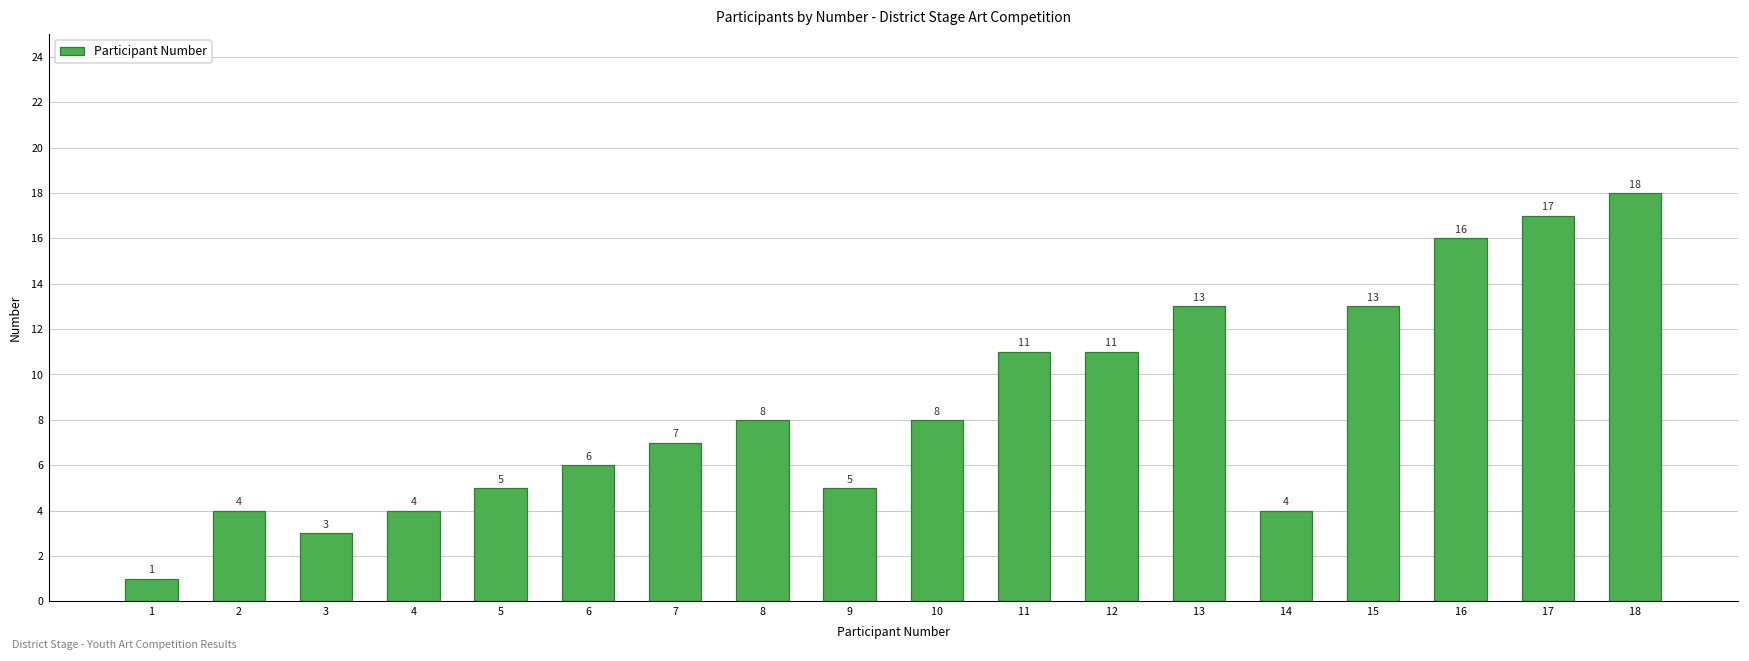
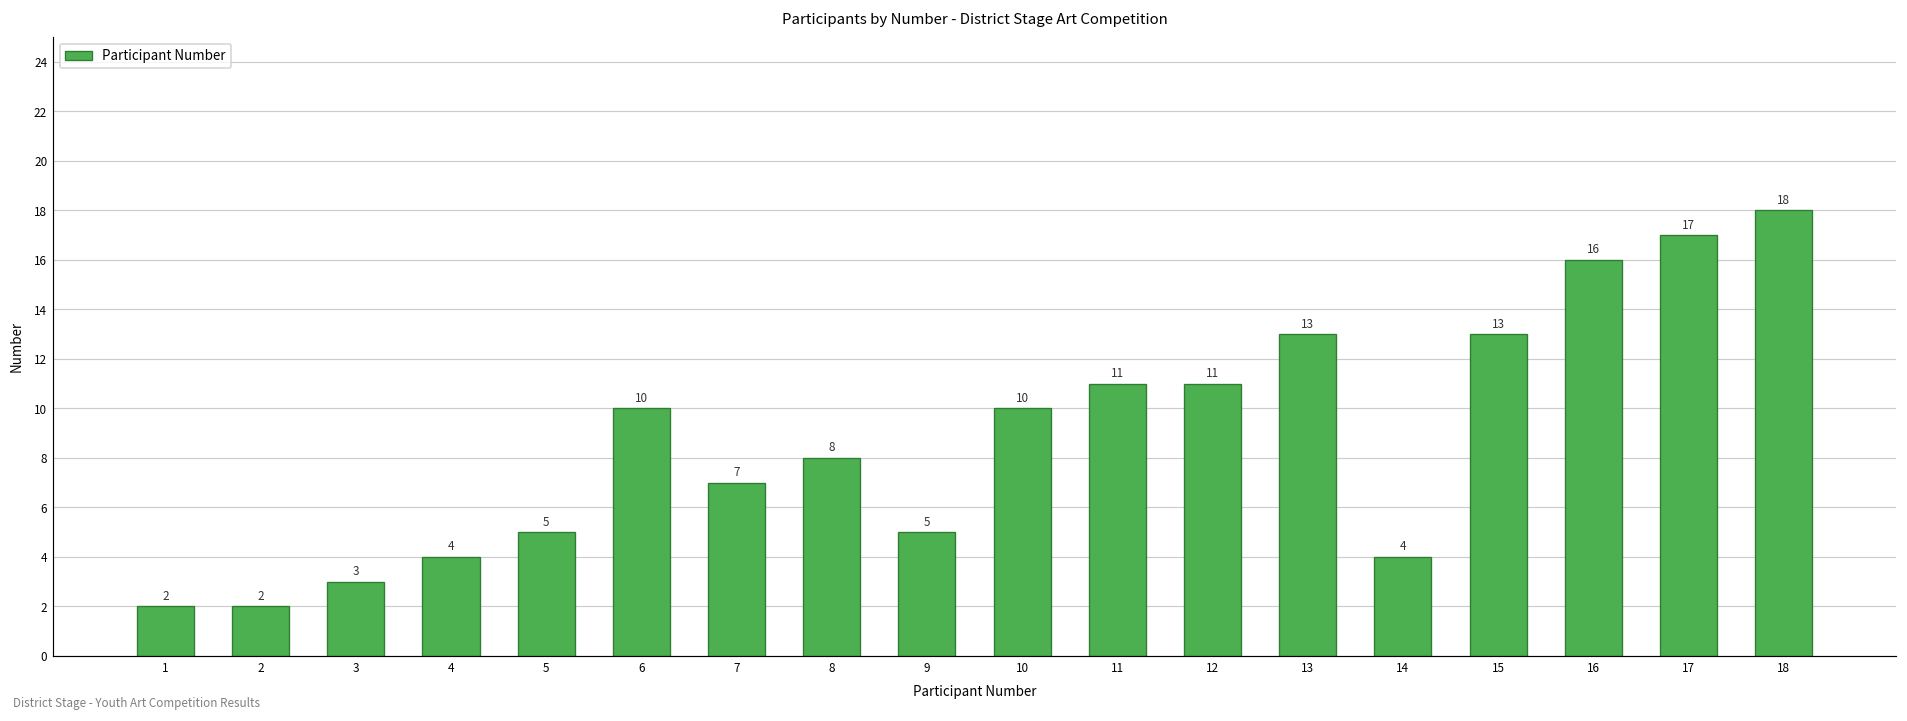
1: 1 -> 2
2: 4 -> 2
6: 6 -> 10
10: 8 -> 10
